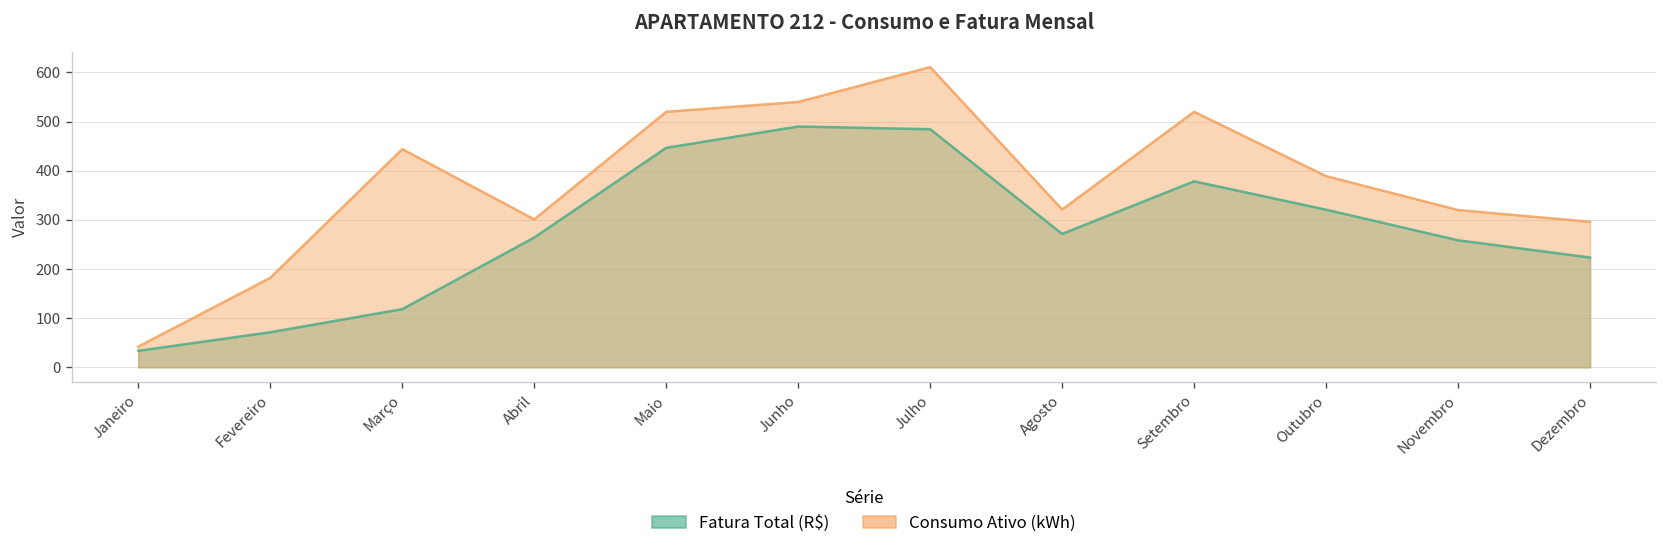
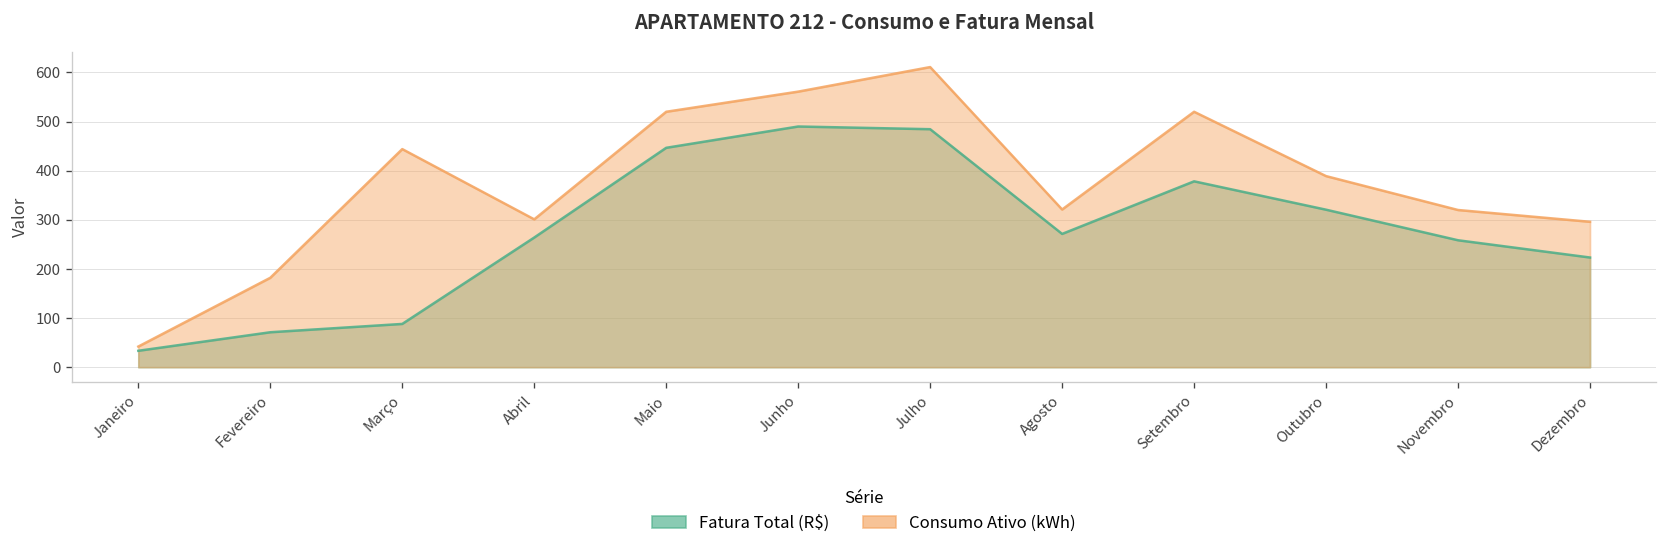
Fatura Total (R$), Março: 120 -> 90
Consumo Ativo (kWh), Junho: 540 -> 560
